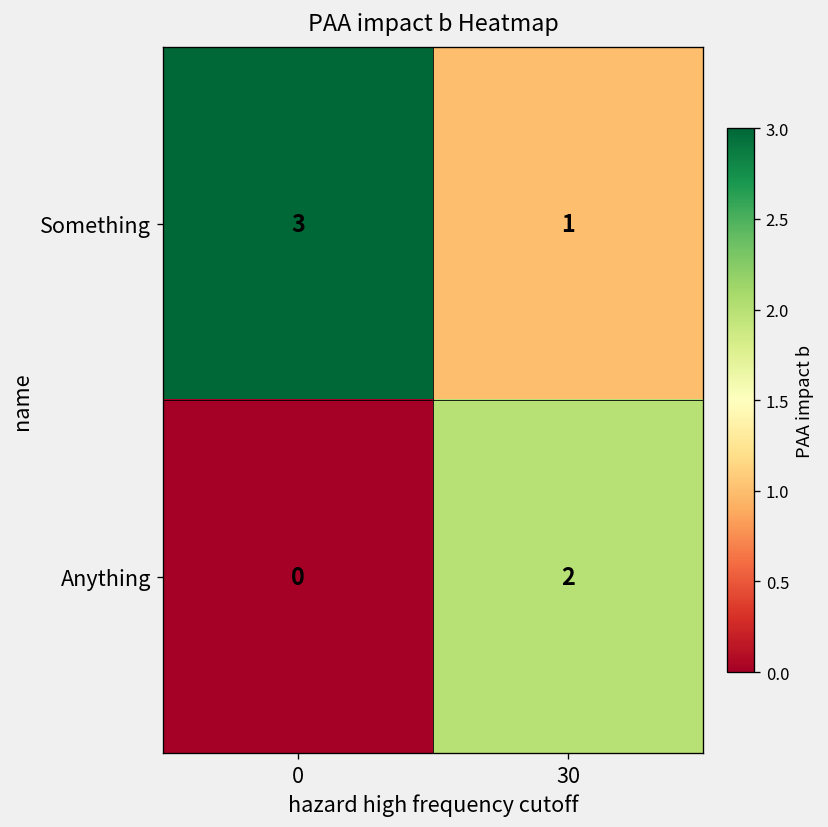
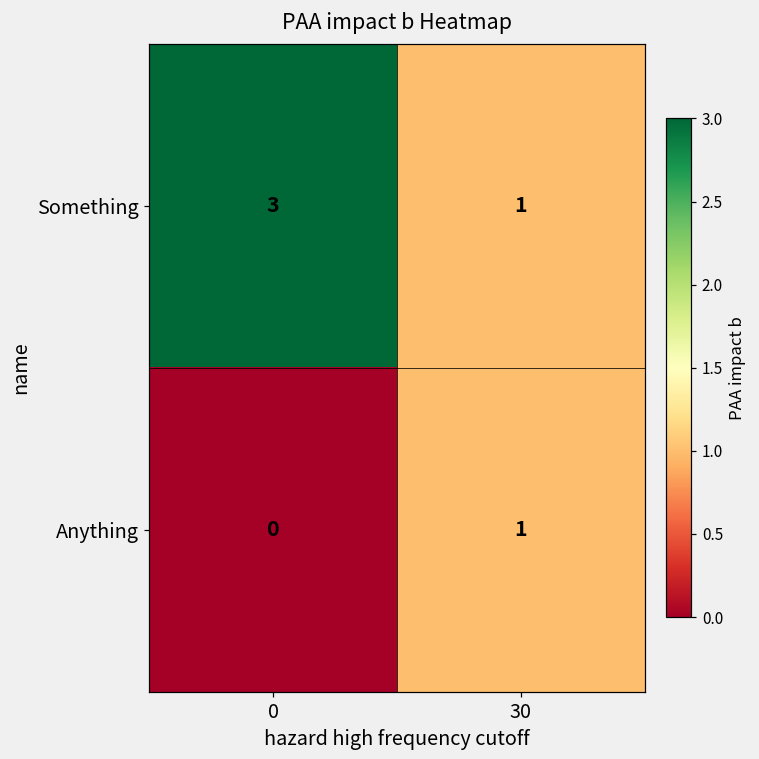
Anything, 30: 2 -> 1
